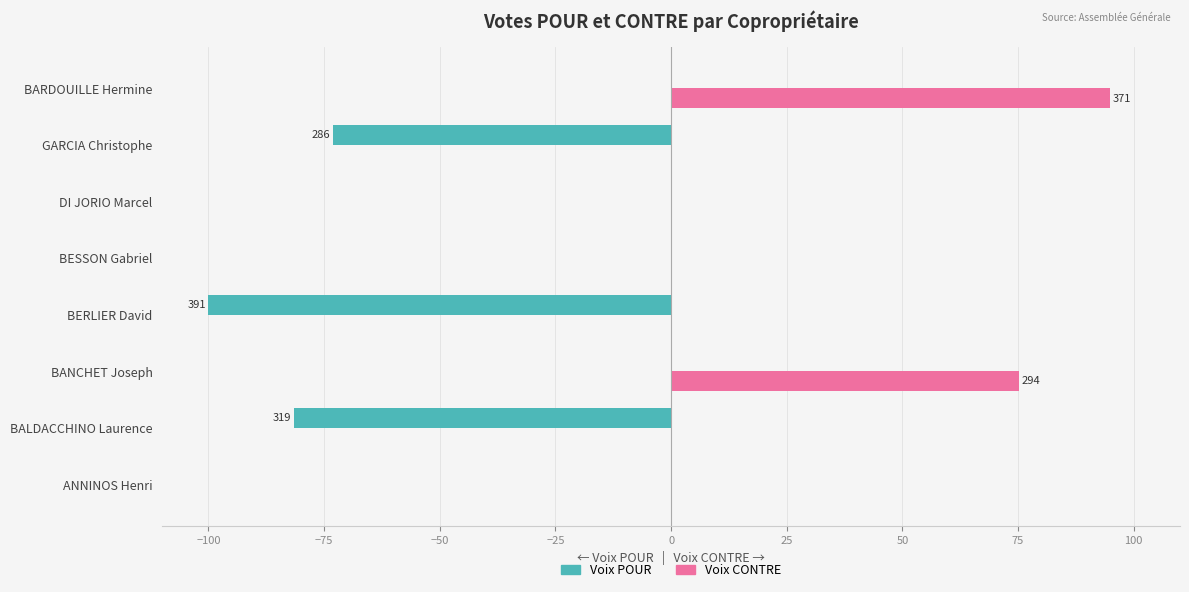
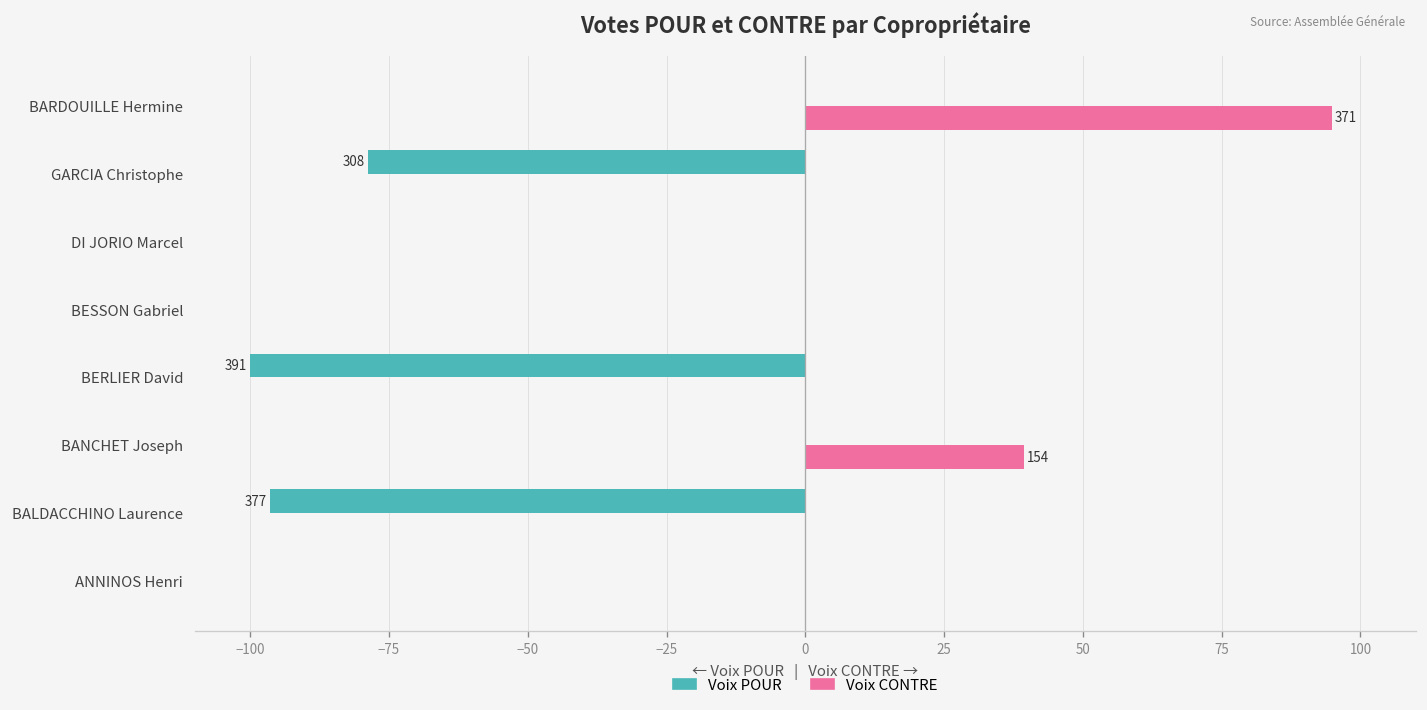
Voix POUR, GARCIA Christophe: 286 -> 308
Voix CONTRE, BANCHET Joseph: 294 -> 154
Voix POUR, BALDACCHINO Laurence: 319 -> 377
